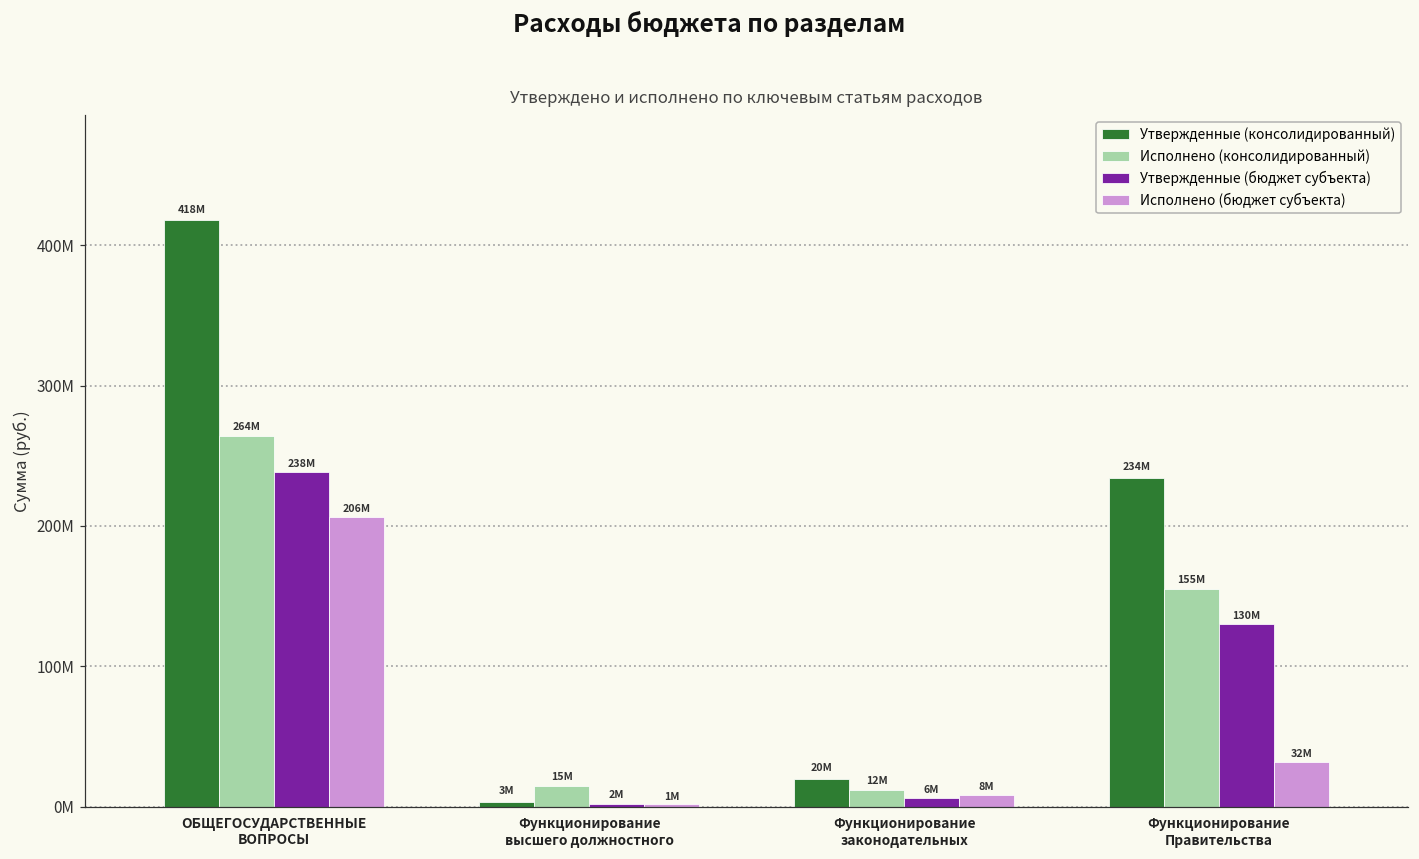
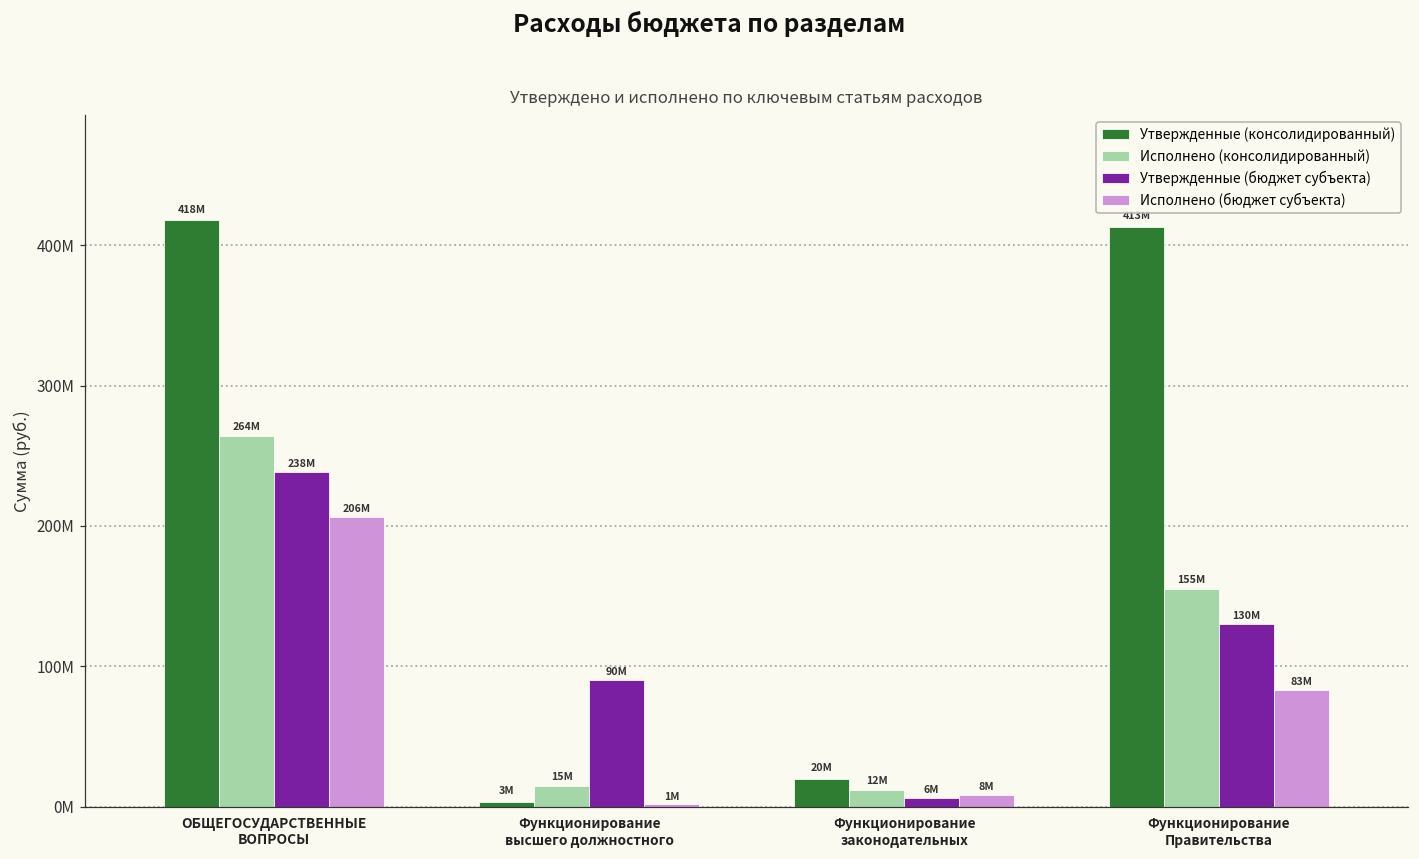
Утвержденные (бюджет субъекта), Функционирование высшего должностного: 2M -> 90M
Утвержденные (консолидированный), Функционирование Правительства: 234000000 -> 413000000
Исполнено (бюджет субъекта), Функционирование Правительства: 32M -> 83M
